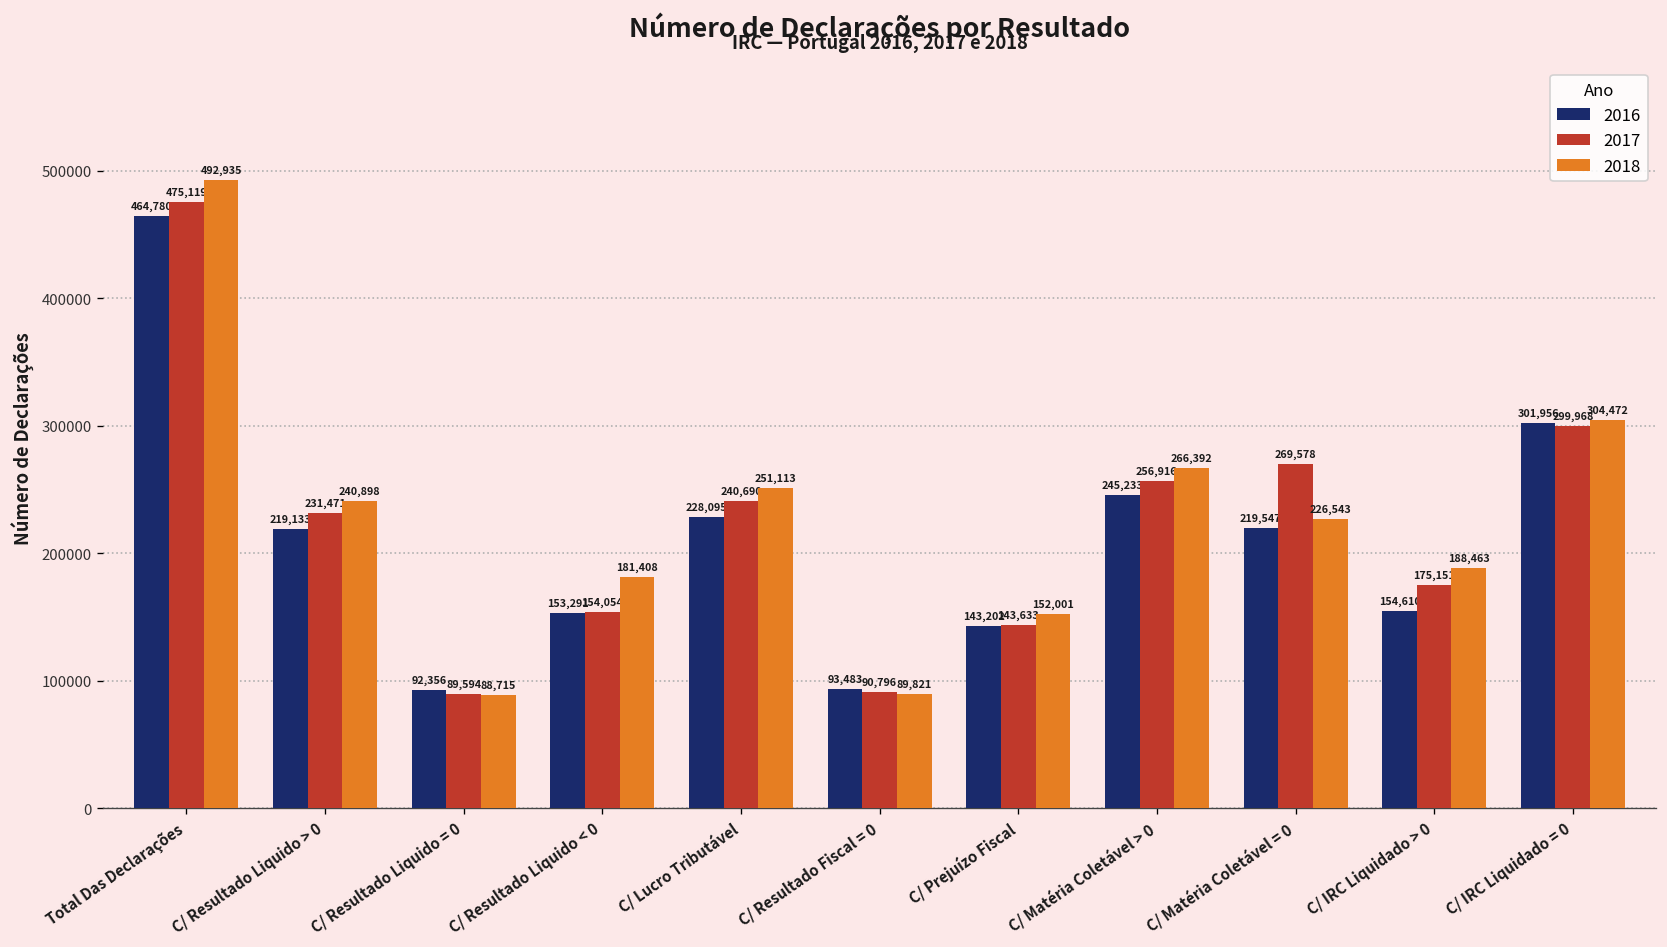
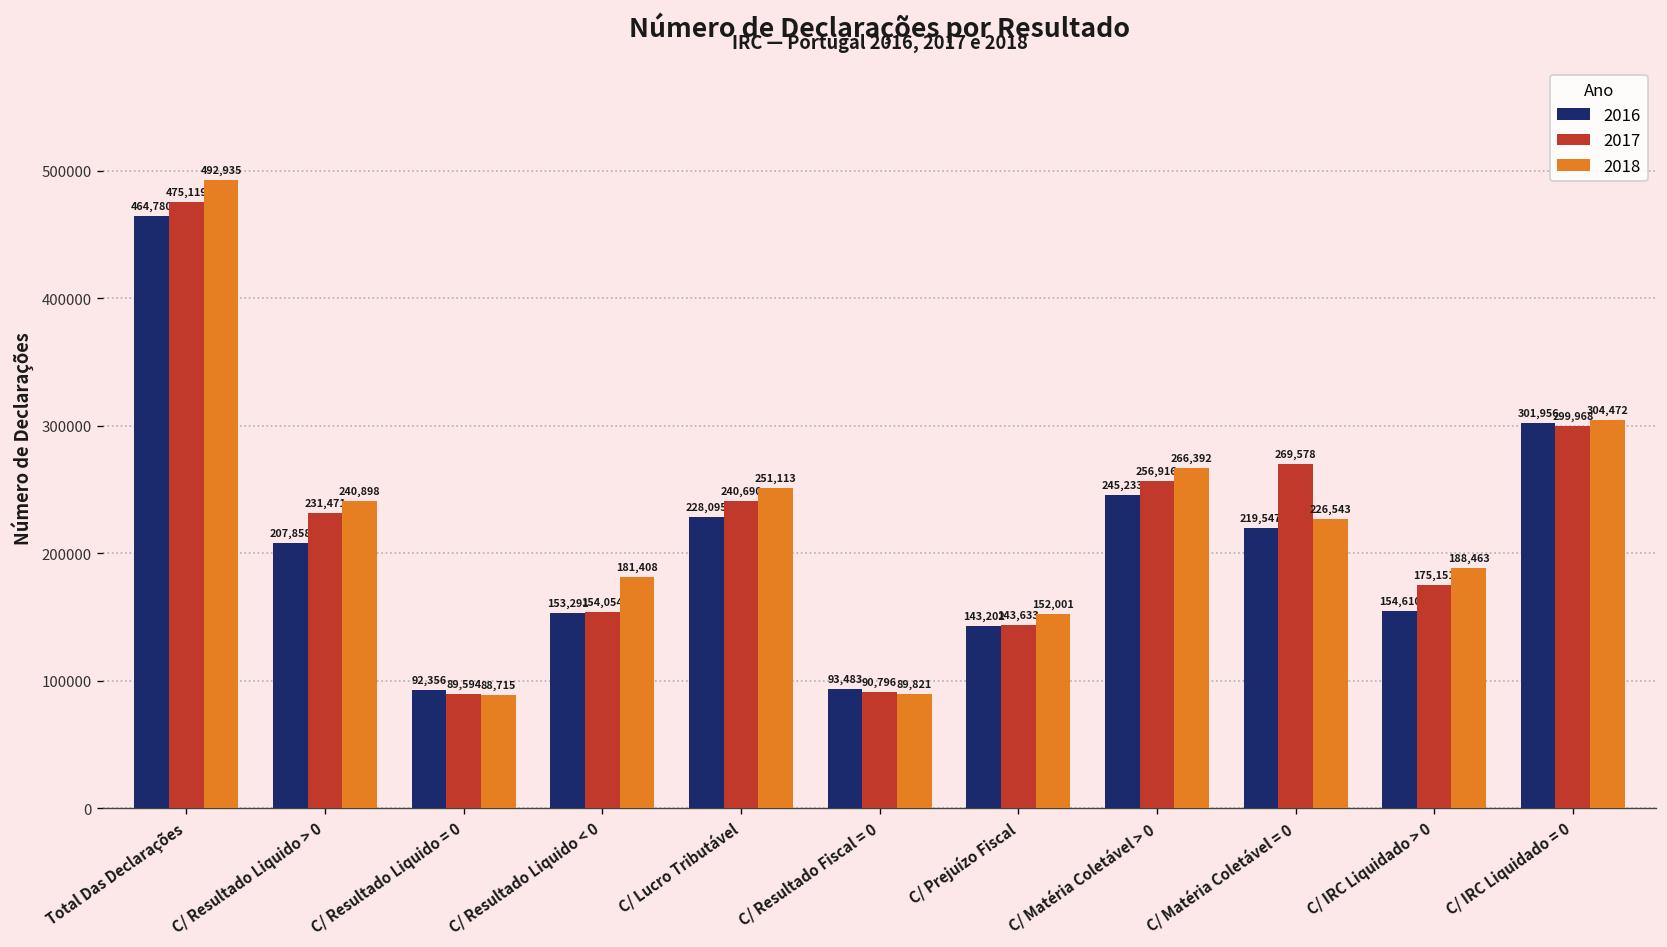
2016, C/ Resultado Liquido > 0: 219,133 -> 207,858
